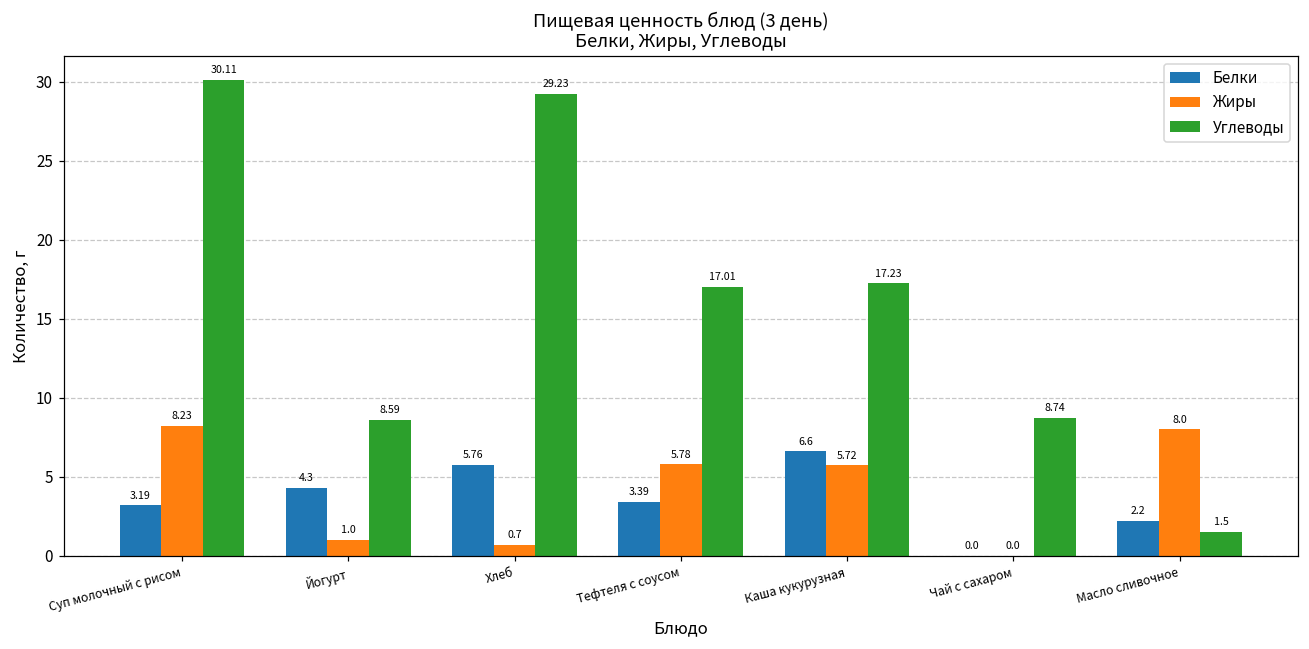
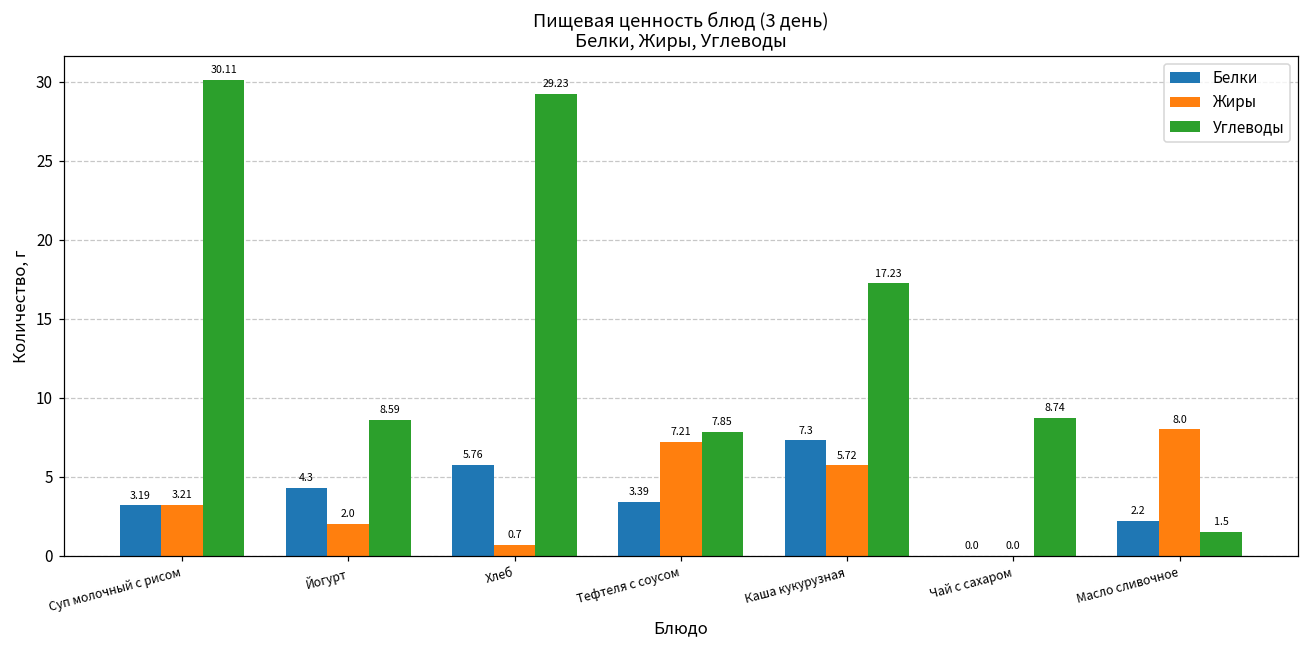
Жиры, Суп молочный с рисом: 8.23 -> 3.21
Жиры, Йогурт: 1.0 -> 2.0
Жиры, Тефтеля с соусом: 5.78 -> 7.21
Углеводы, Тефтеля с соусом: 17.01 -> 7.85
Белки, Каша кукурузная: 6.6 -> 7.3
